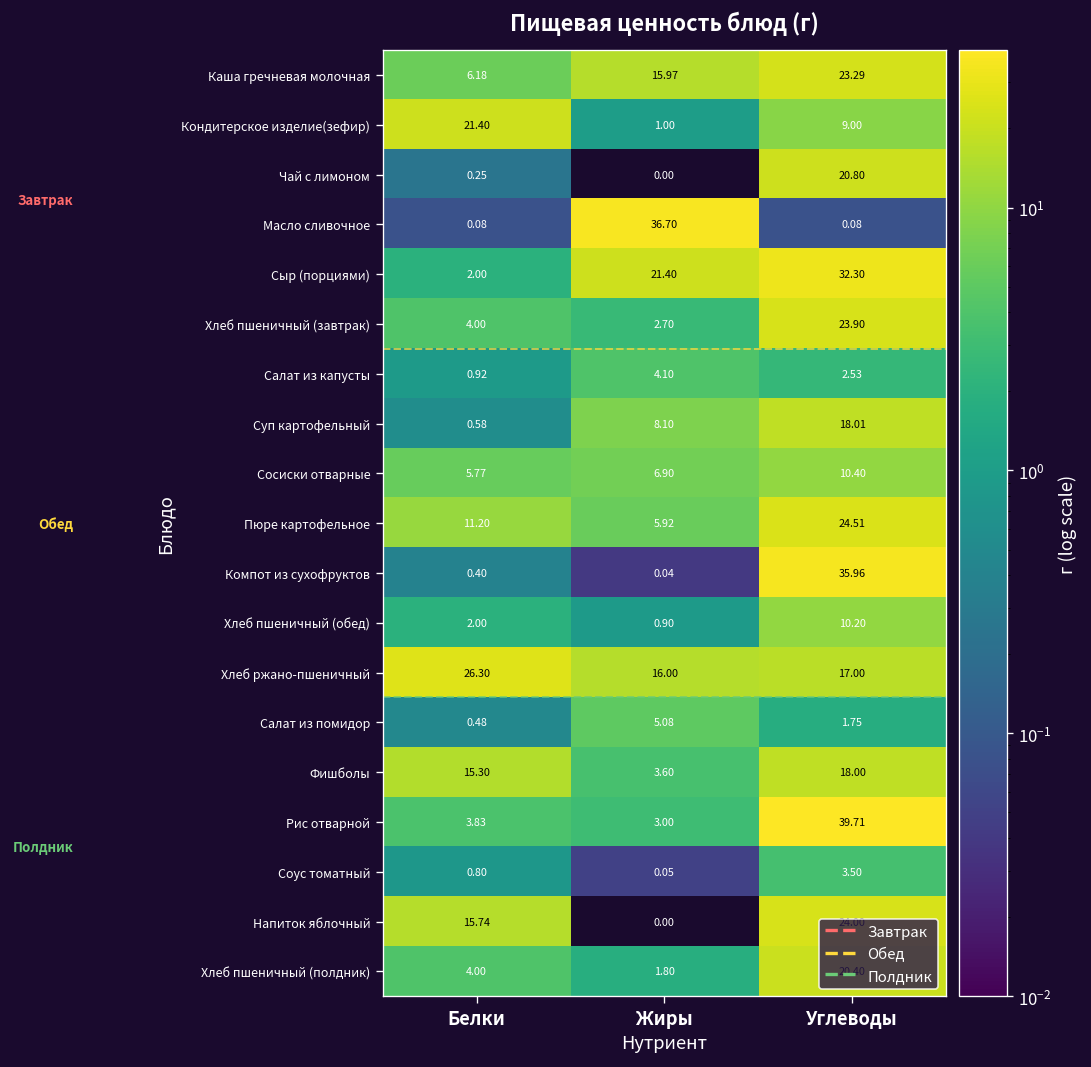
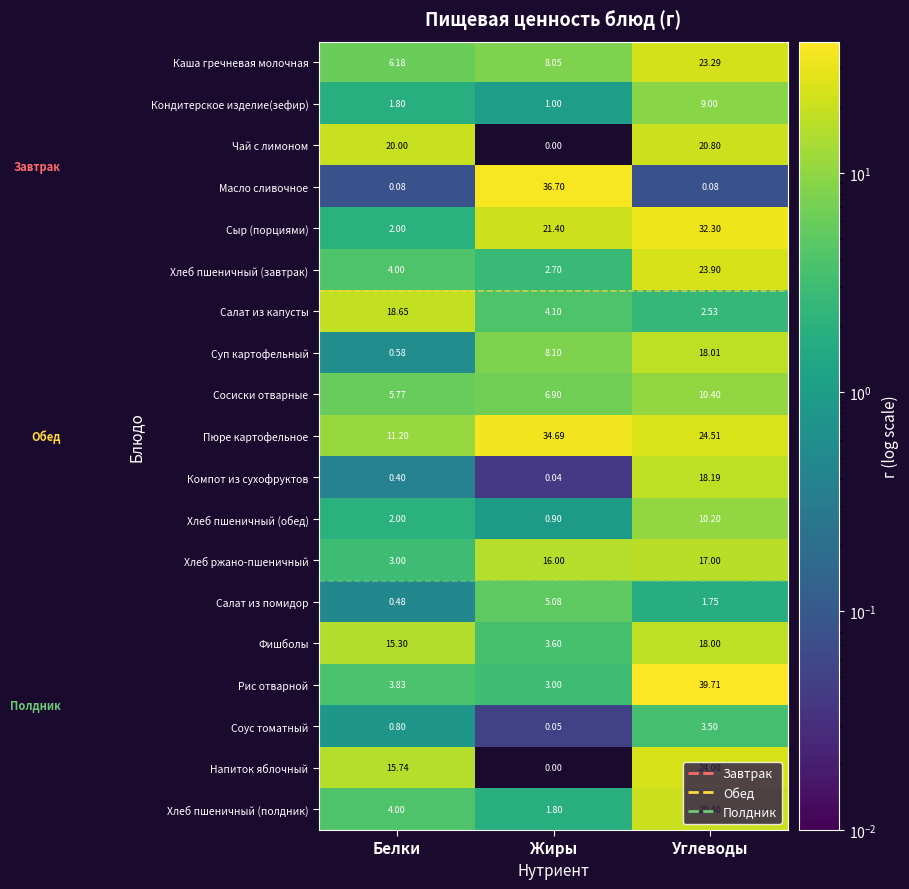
Каша гречневая молочная, Жиры: 15.97 -> 8.05
Кондитерское изделие(зефир), Белки: 21.40 -> 1.80
Чай с лимоном, Белки: 0.25 -> 20.00
Салат из капусты, Белки: 0.92 -> 18.65
Пюре картофельное, Жиры: 5.92 -> 34.69
Компот из сухофруктов, Углеводы: 35.96 -> 18.19
Хлеб ржано-пшеничный, Белки: 26.30 -> 3.00
